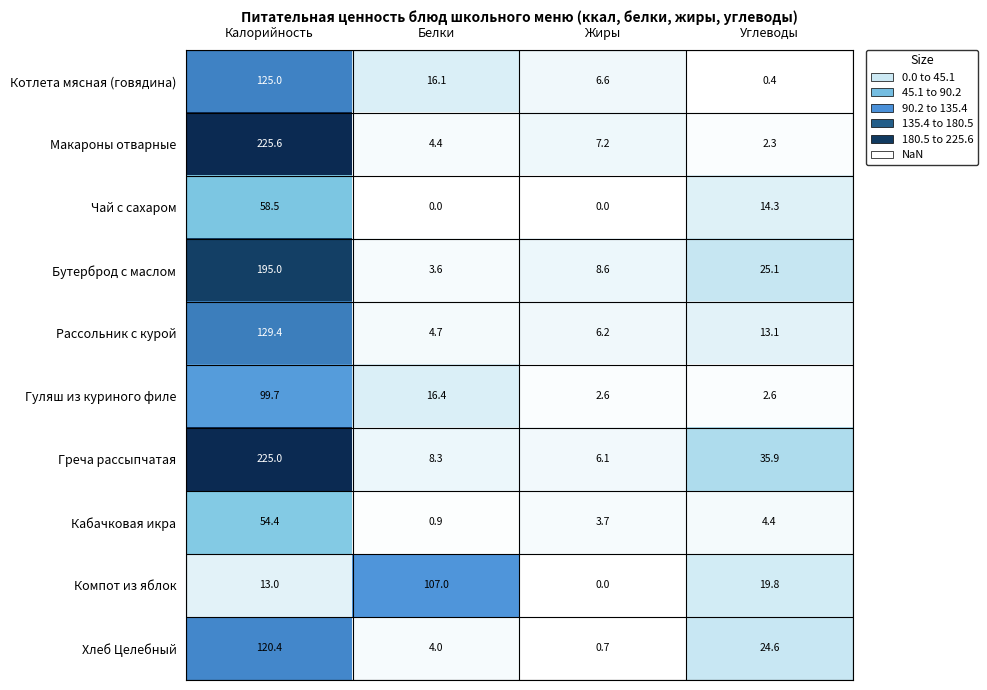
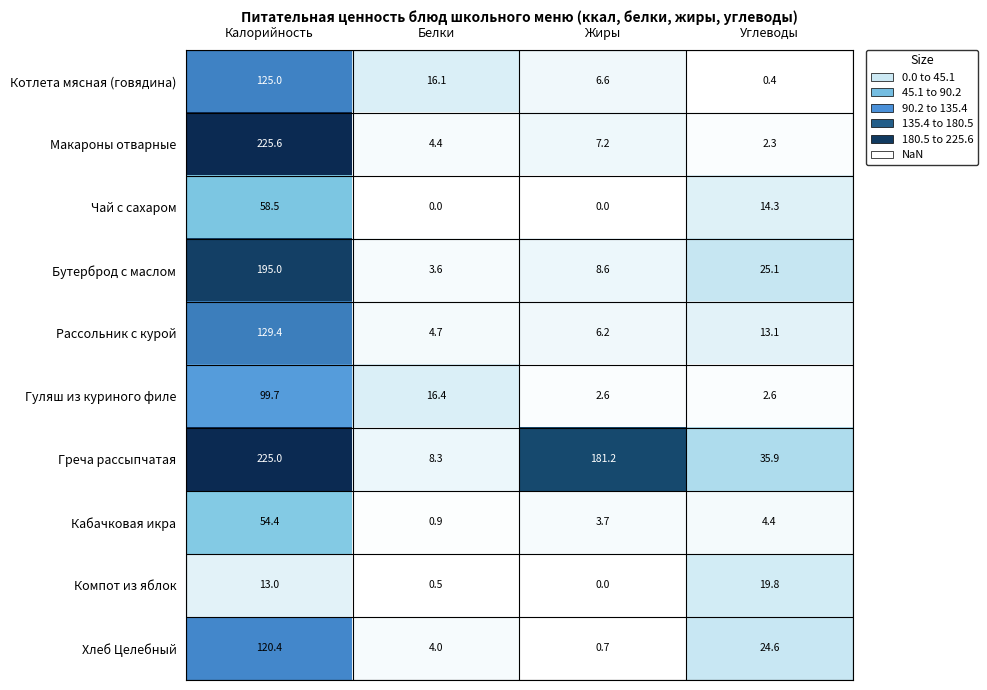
Греча рассыпчатая, Жиры: 6.1 -> 181.2
Компот из яблок, Белки: 107.0 -> 0.5
